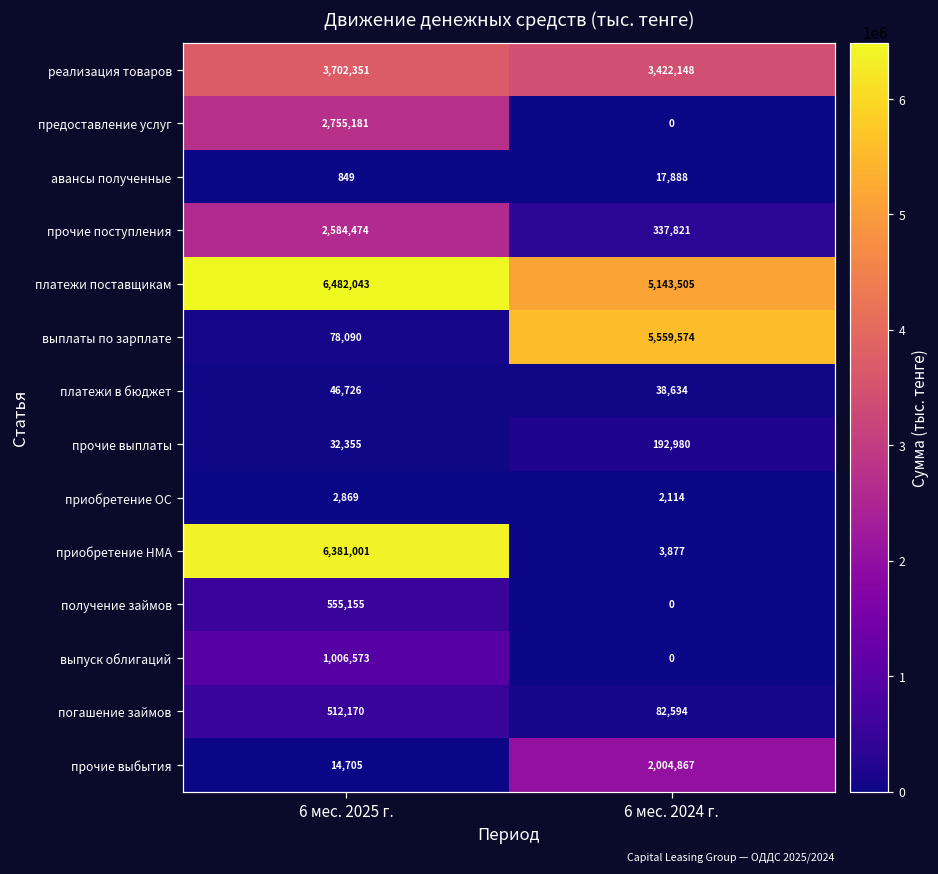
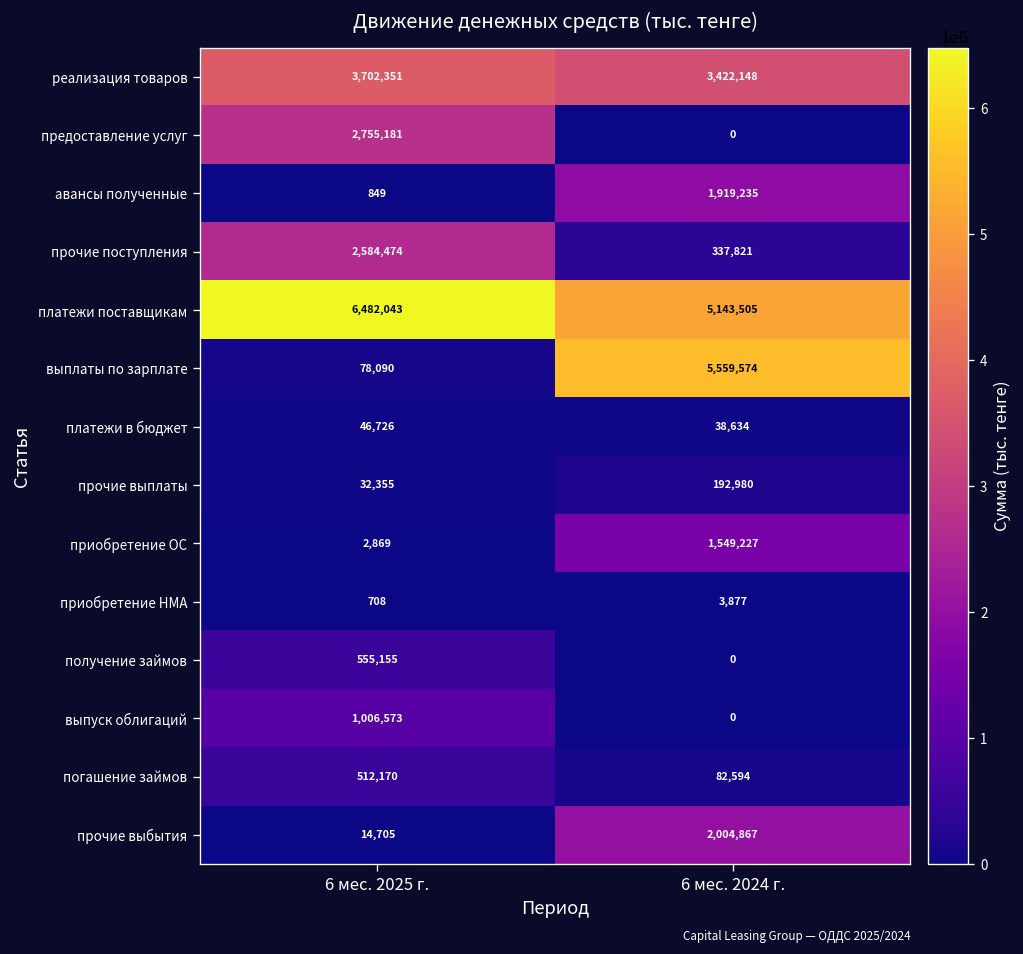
авансы полученные, 6 мес. 2024 г.: 17,888 -> 1,919,235
приобретение ОС, 6 мес. 2024 г.: 2,114 -> 1,549,227
приобретение НМА, 6 мес. 2025 г.: 6,381,001 -> 708
